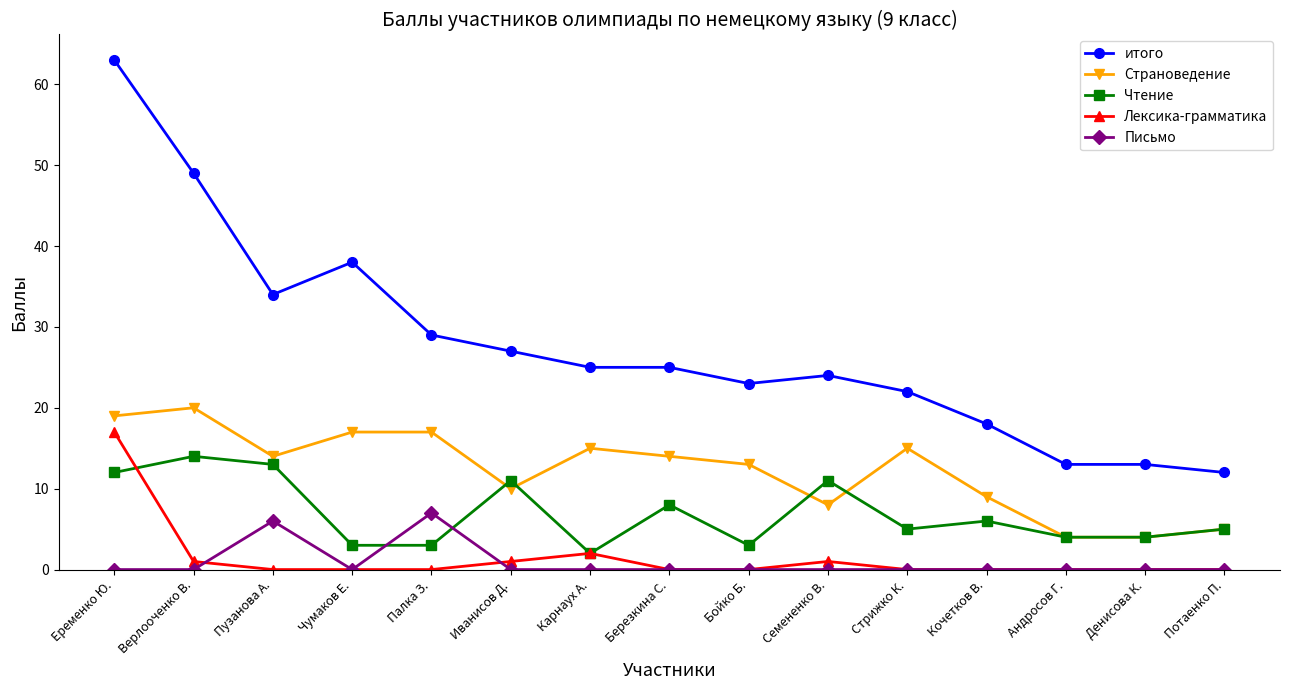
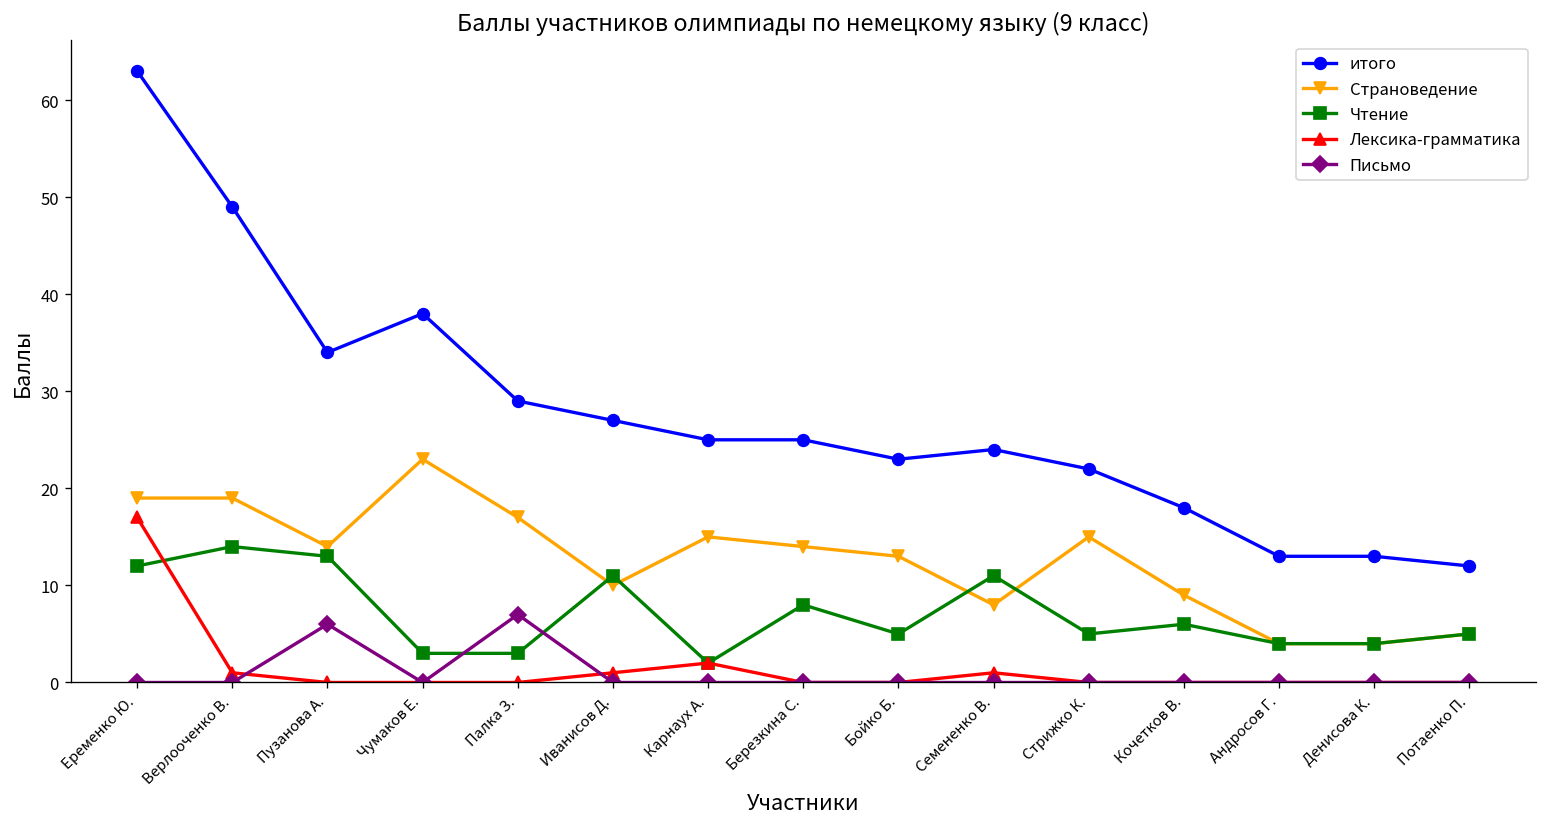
Страноведение, Верлооченко В.: 20 -> 19
Страноведение, Чумаков Е.: 17 -> 23
Чтение, Бойко Б.: 3 -> 5
